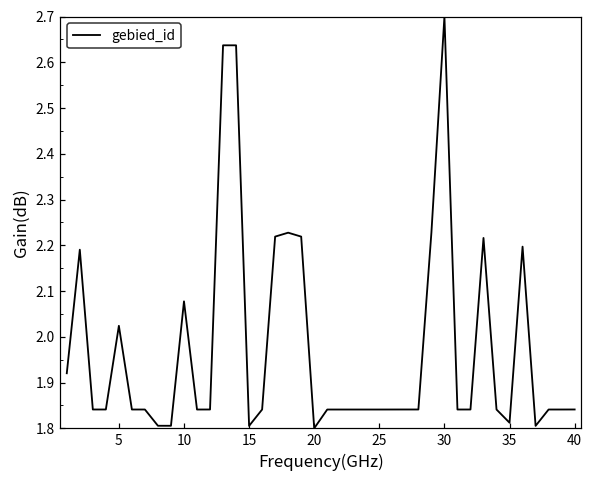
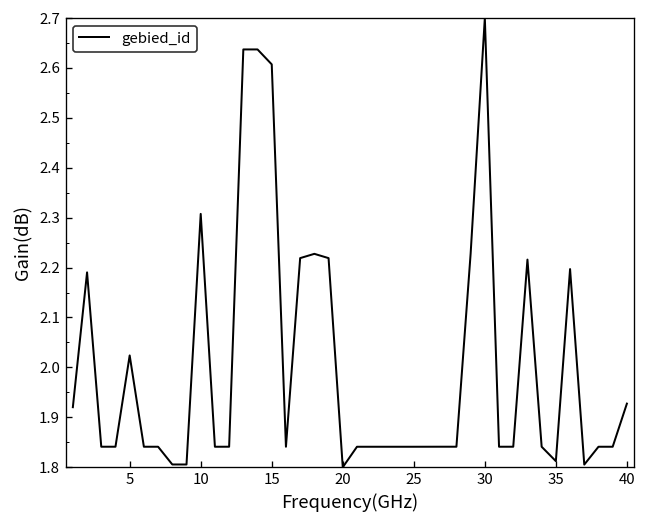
10: 2.08 -> 2.31
15: 1.81 -> 2.61
40: 1.84 -> 1.93
